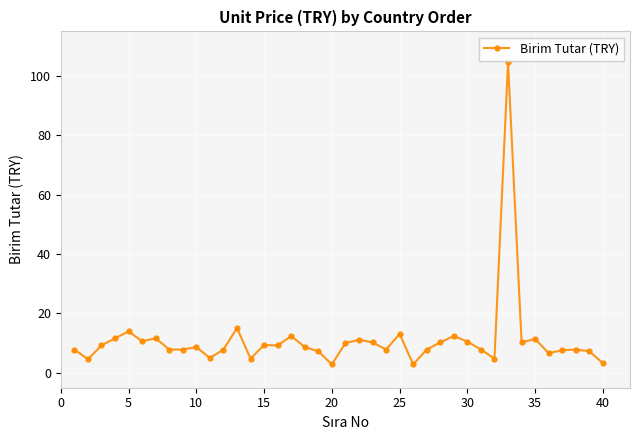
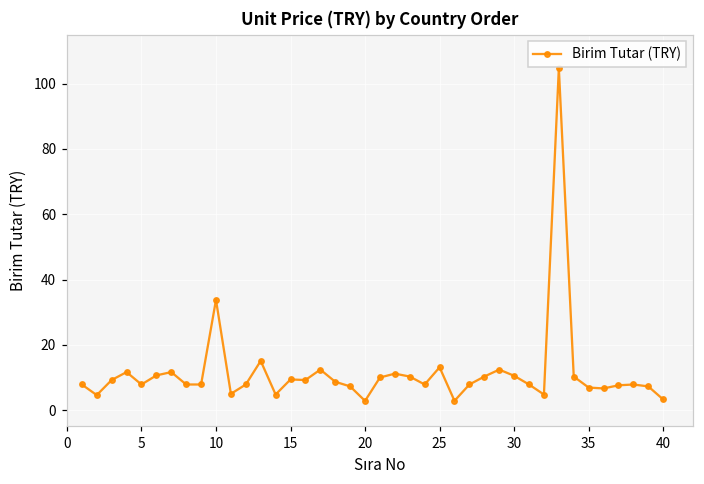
5: 14 -> 8
10: 9 -> 34
35: 11 -> 7
